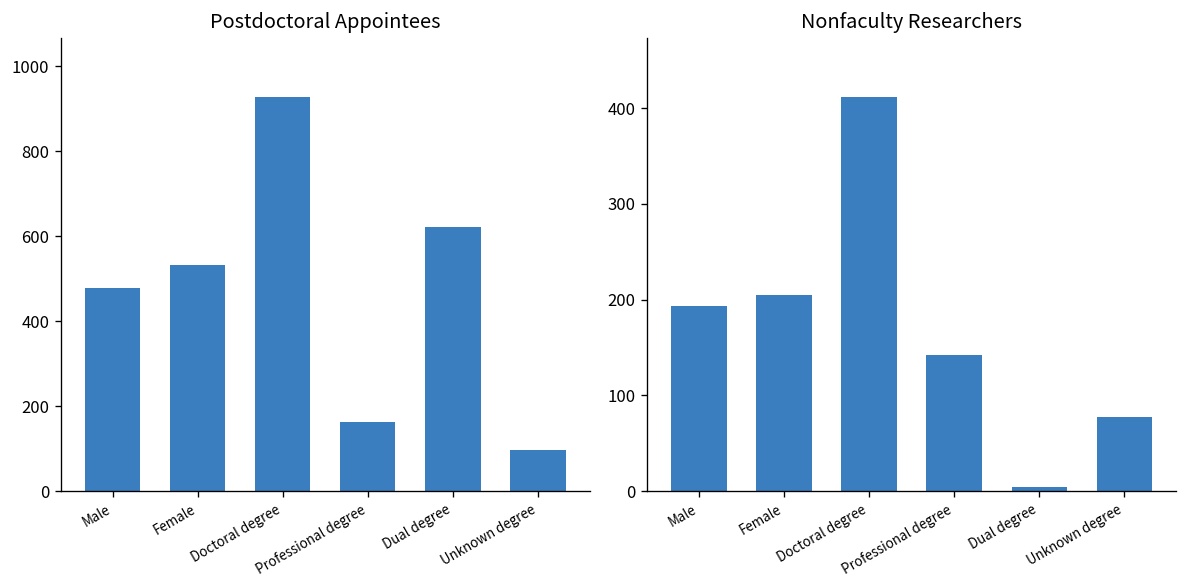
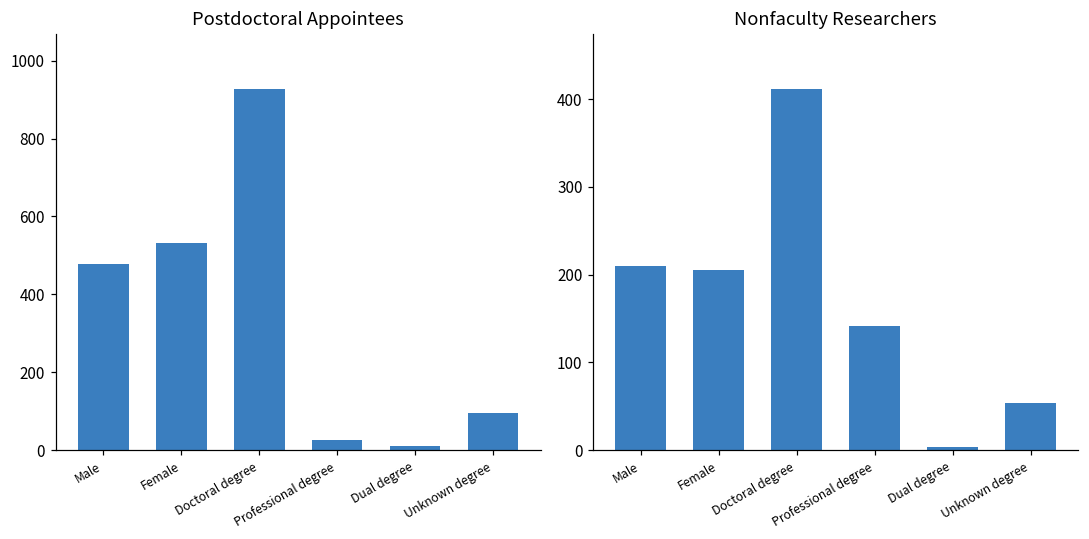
Postdoctoral Appointees, Professional degree: 160 -> 30
Postdoctoral Appointees, Dual degree: 620 -> 10
Nonfaculty Researchers, Male: 190 -> 210
Nonfaculty Researchers, Unknown degree: 80 -> 50
